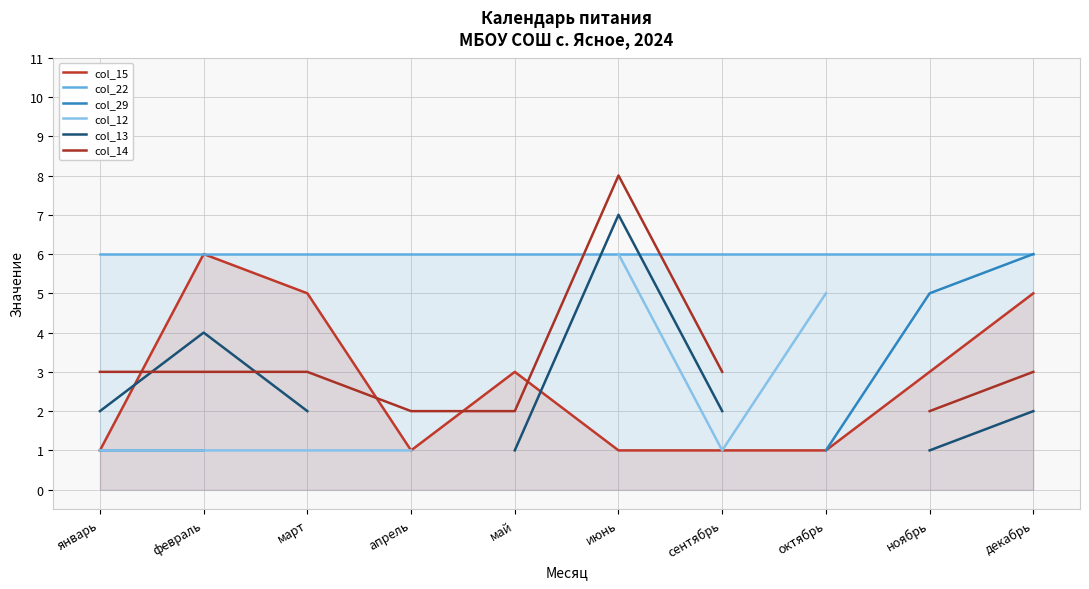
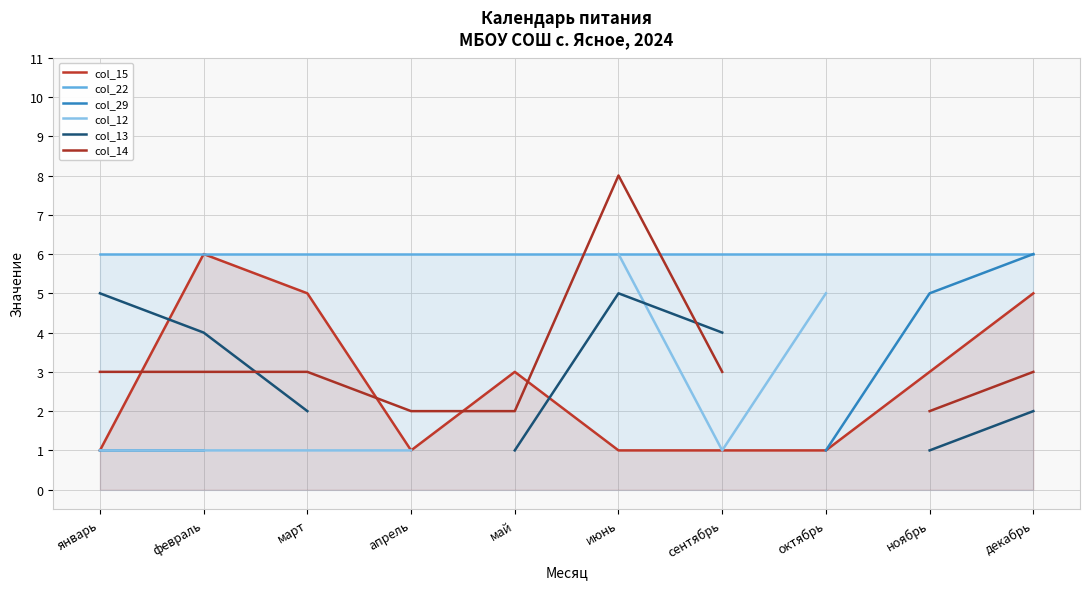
col_13, январь: 2 -> 5
col_13, июнь: 7 -> 5
col_13, сентябрь: 2 -> 4
